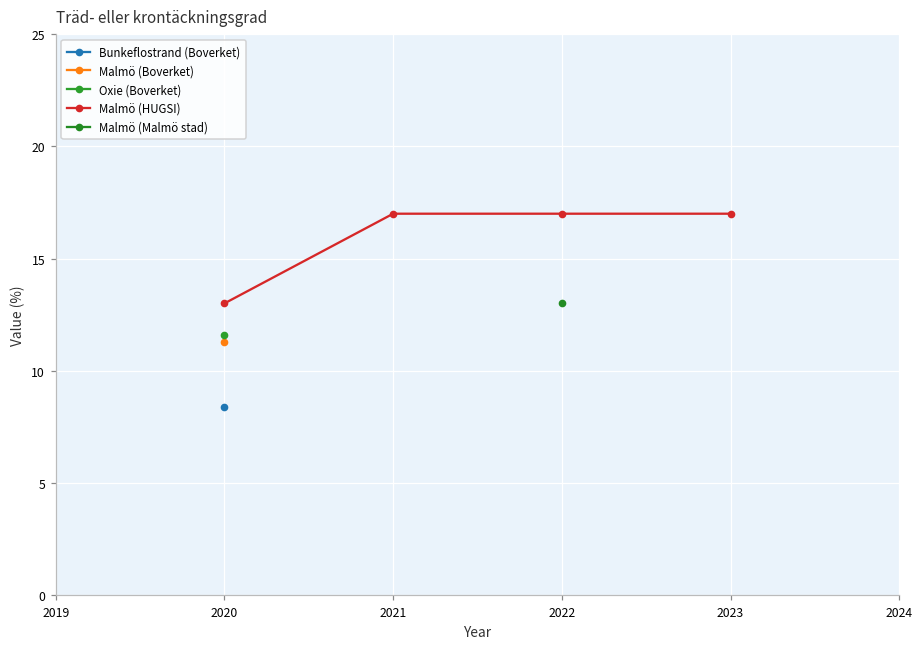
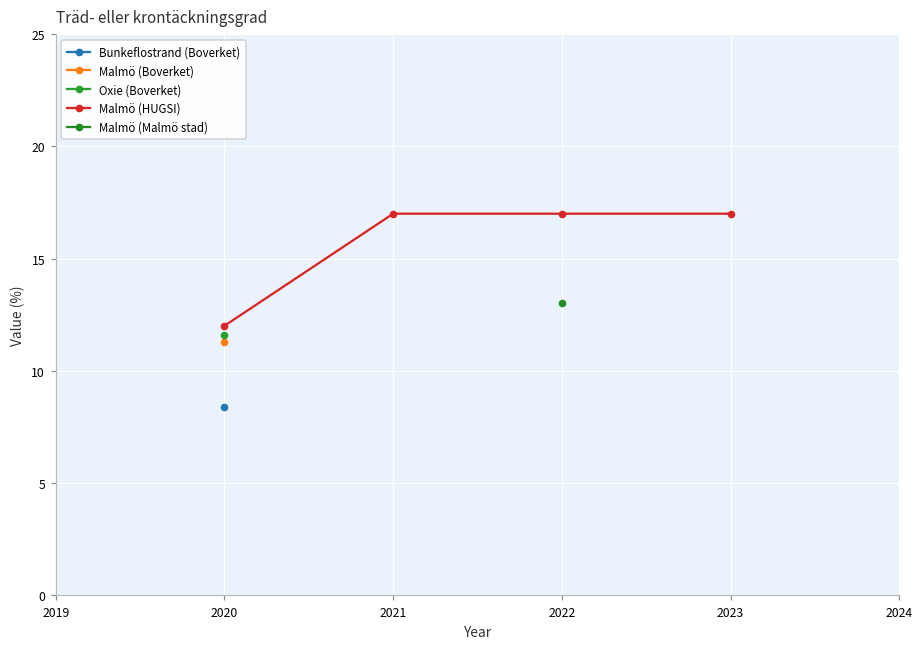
Malmö (HUGSI), 2020: 13 -> 12
